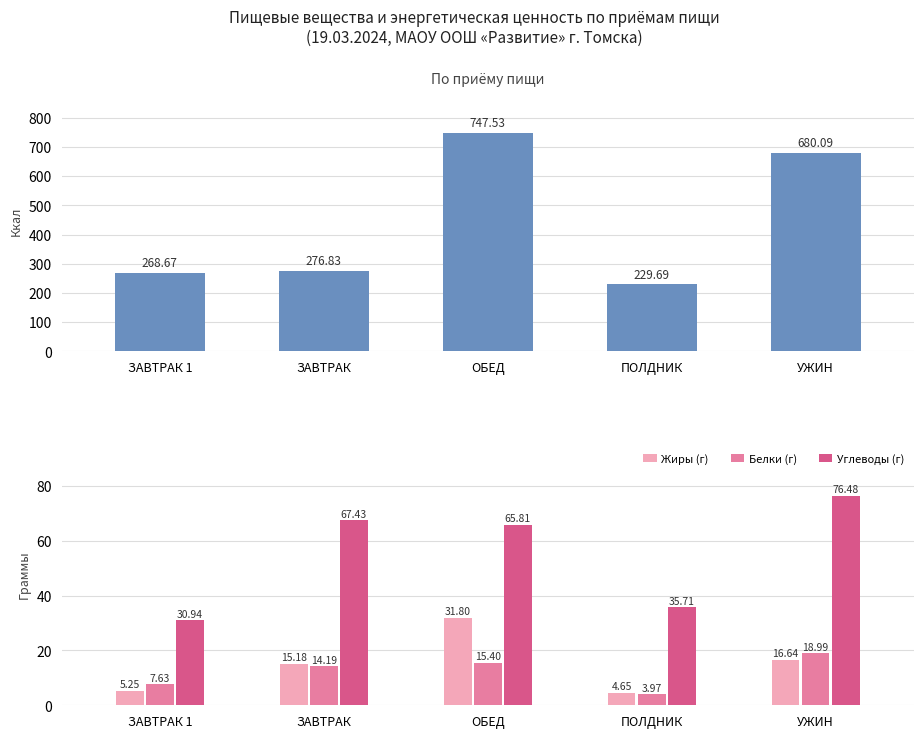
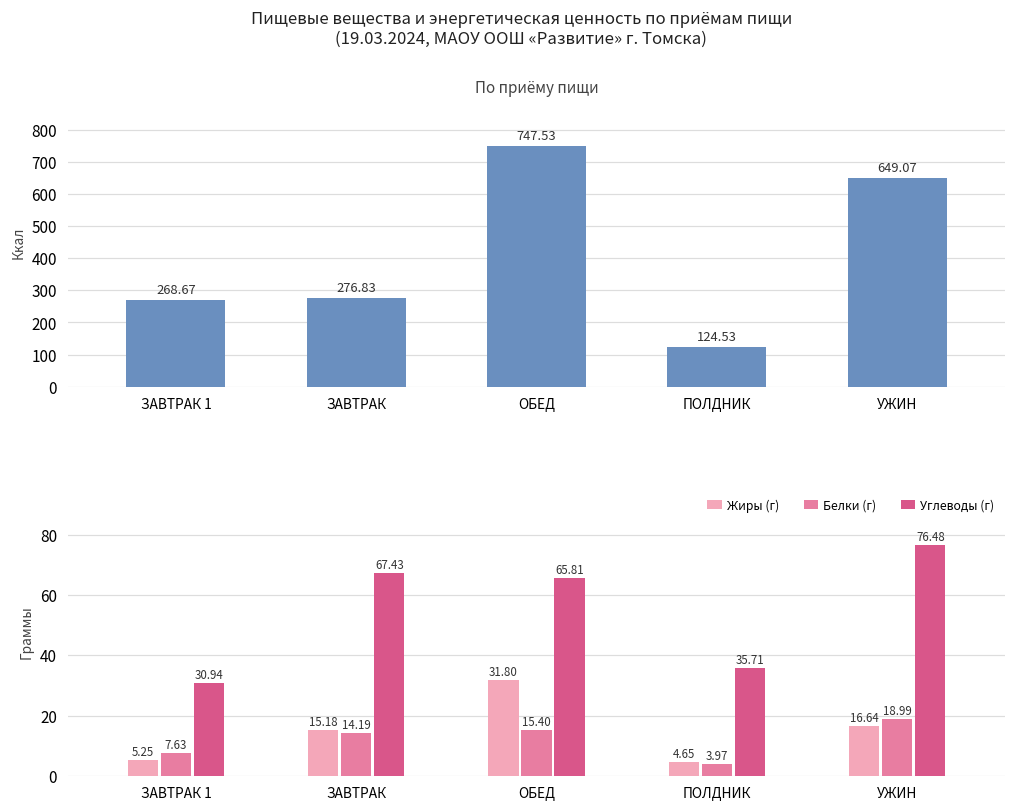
По приёму пищи, ПОЛДНИК: 229.69 -> 124.53
По приёму пищи, УЖИН: 680.09 -> 649.07
